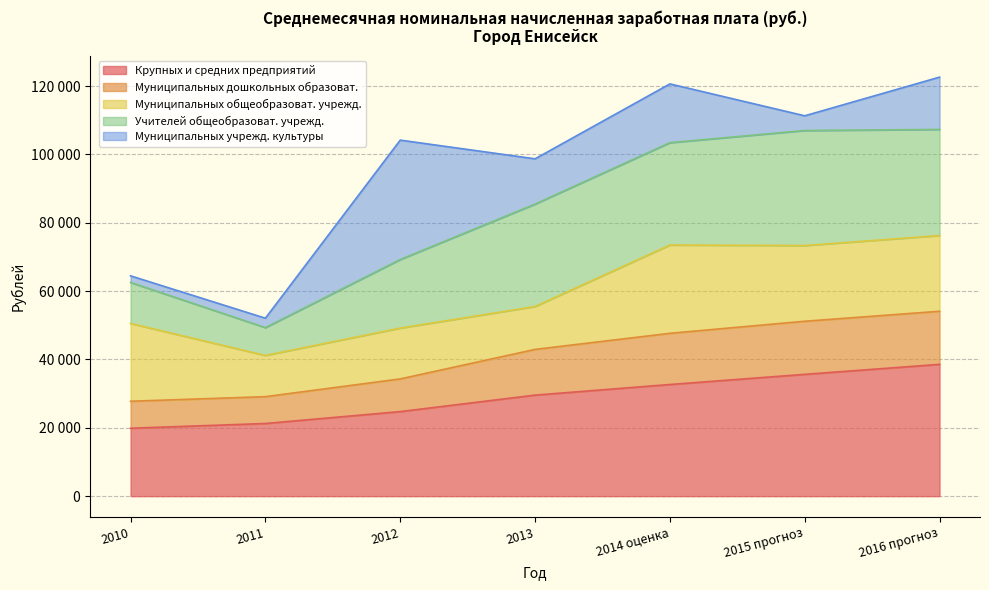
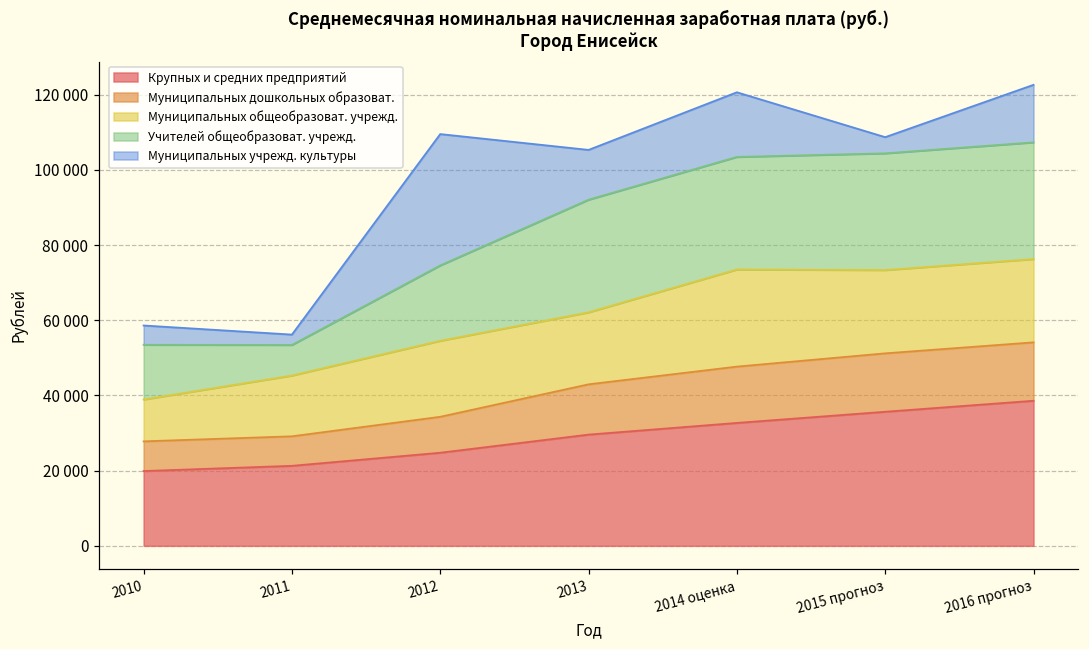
Муниципальных общеобразоват. учрежд., 2010: 23000 -> 11000
Учителей общеобразоват. учрежд., 2010: 12000 -> 15000
Муниципальных учрежд. культуры, 2010: 2000 -> 5000
Муниципальных общеобразоват. учрежд., 2011: 12000 -> 16000
Муниципальных общеобразоват. учрежд., 2012: 15000 -> 20000
Муниципальных общеобразоват. учрежд., 2013: 13000 -> 19000
Учителей общеобразоват. учрежд., 2015 прогноз: 34000 -> 31000
